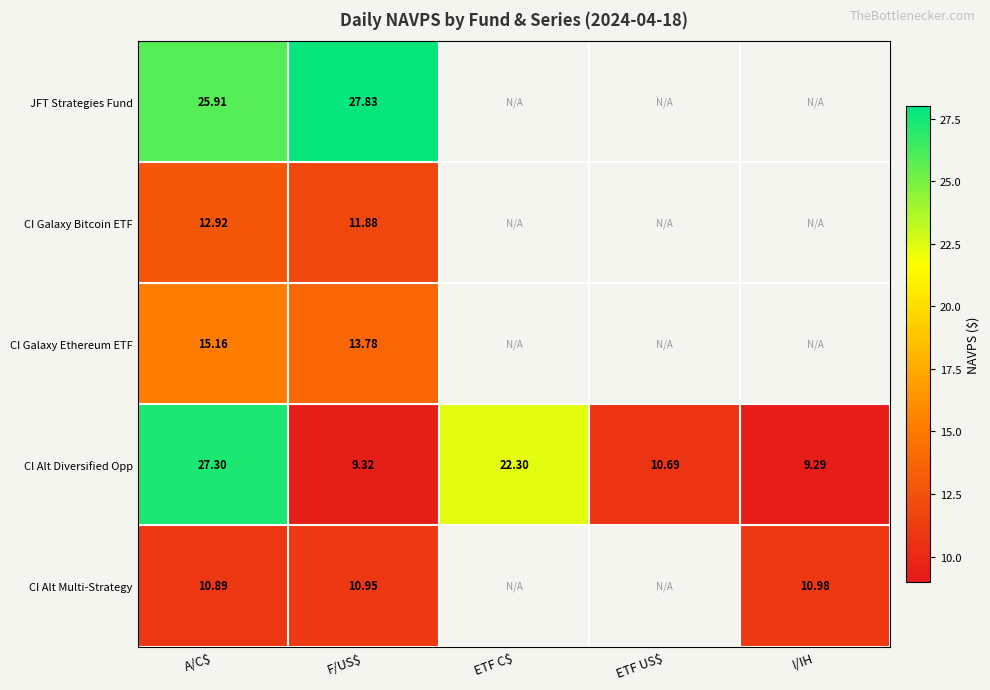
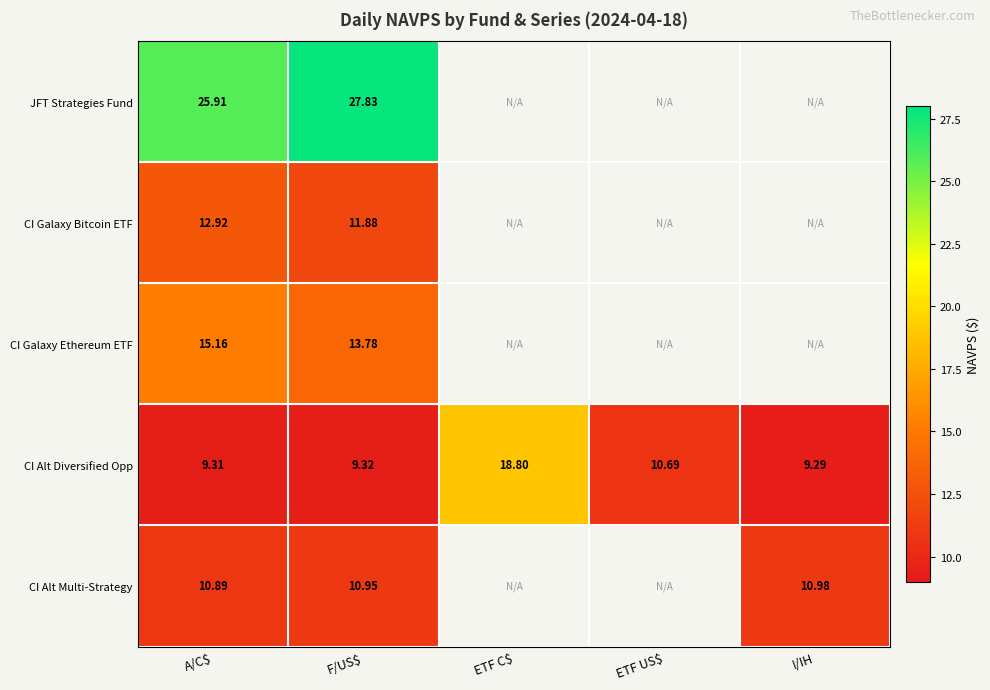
CI Alt Diversified Opp, A/C$: 27.30 -> 9.31
CI Alt Diversified Opp, ETF C$: 22.30 -> 18.80
